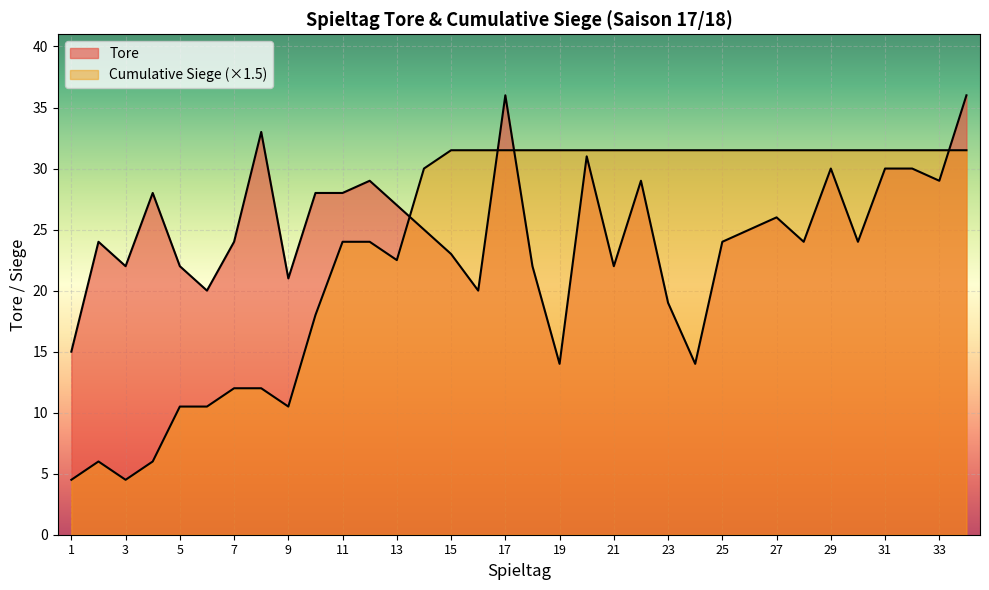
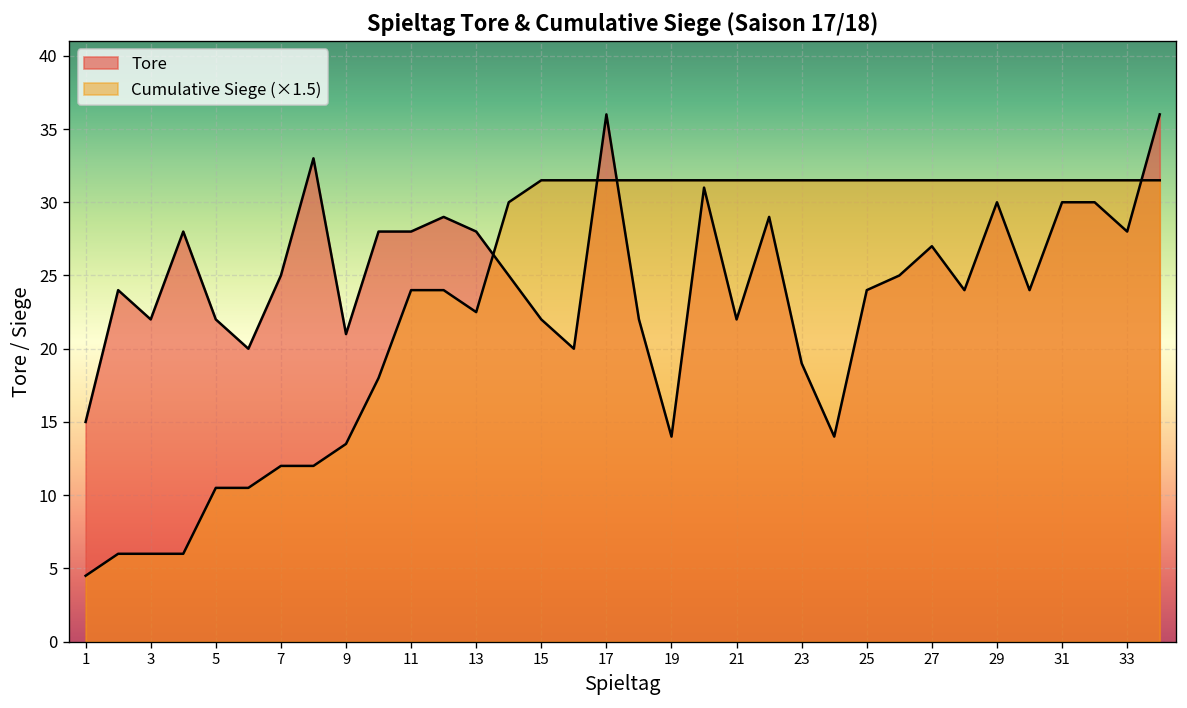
Cumulative Siege (×1.5), 3: 4.5 -> 6.0
Tore, 7: 24 -> 25
Cumulative Siege (×1.5), 9: 10.5 -> 13.5
Tore, 13: 27 -> 28
Tore, 15: 23 -> 22
Tore, 27: 26 -> 27
Tore, 33: 29 -> 28
